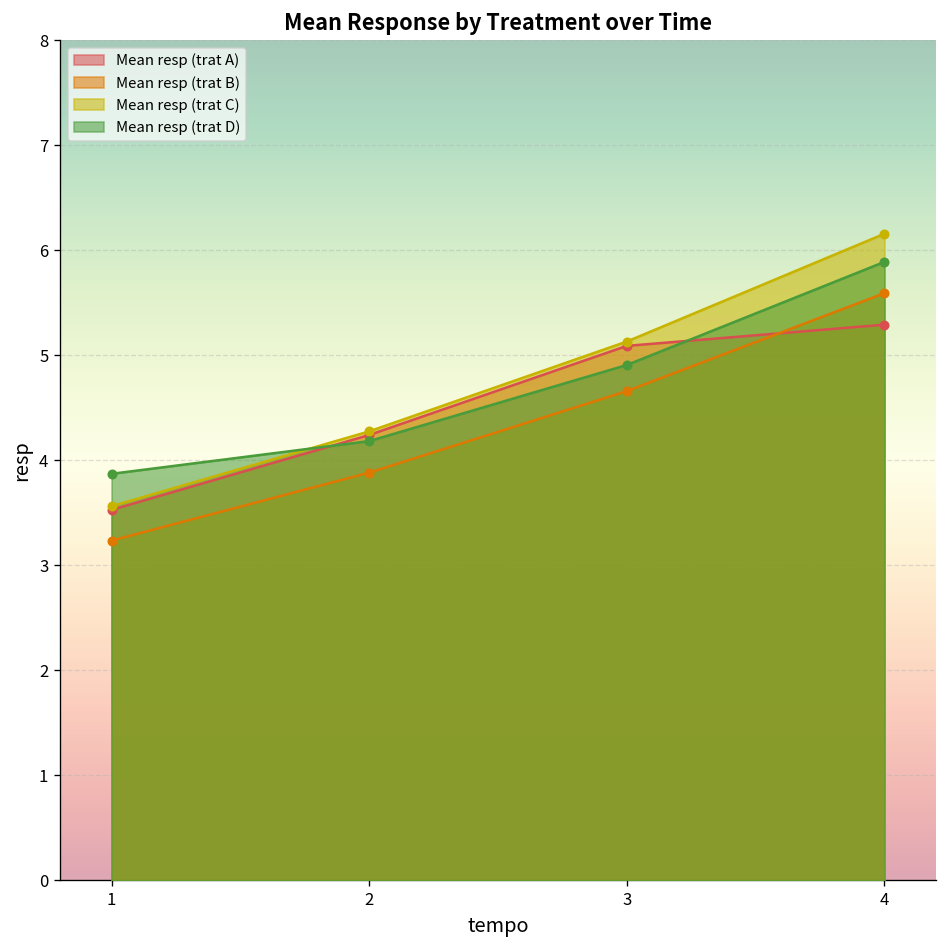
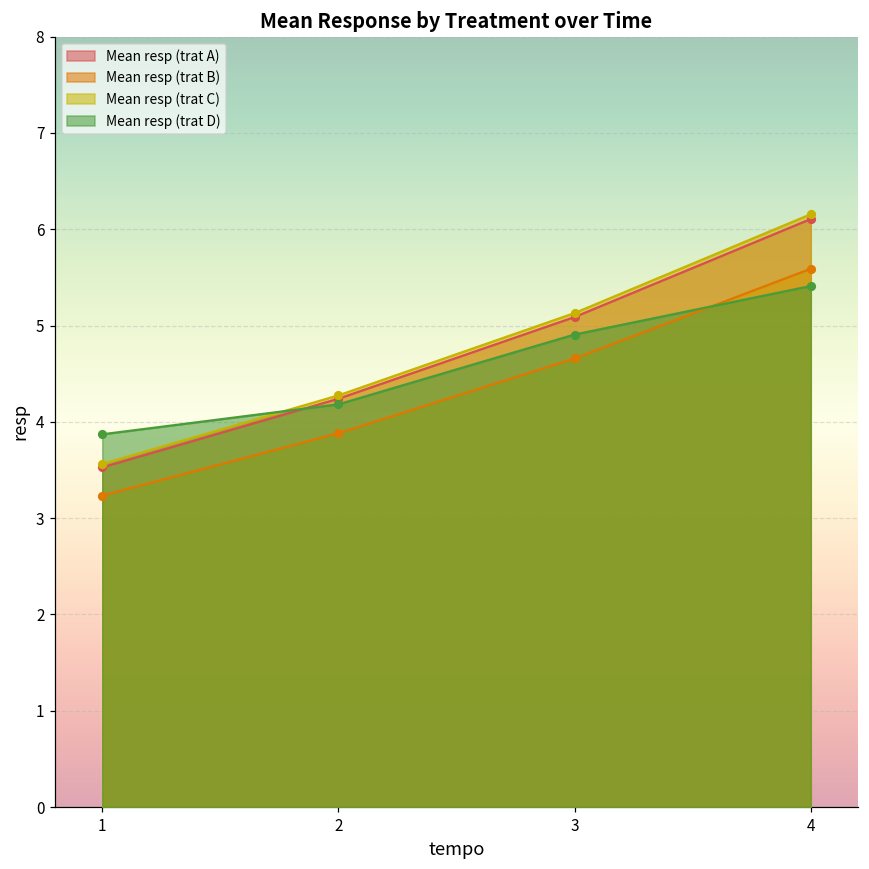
Mean resp (trat A), 4: 5.3 -> 6.1
Mean resp (trat D), 4: 5.9 -> 5.4
